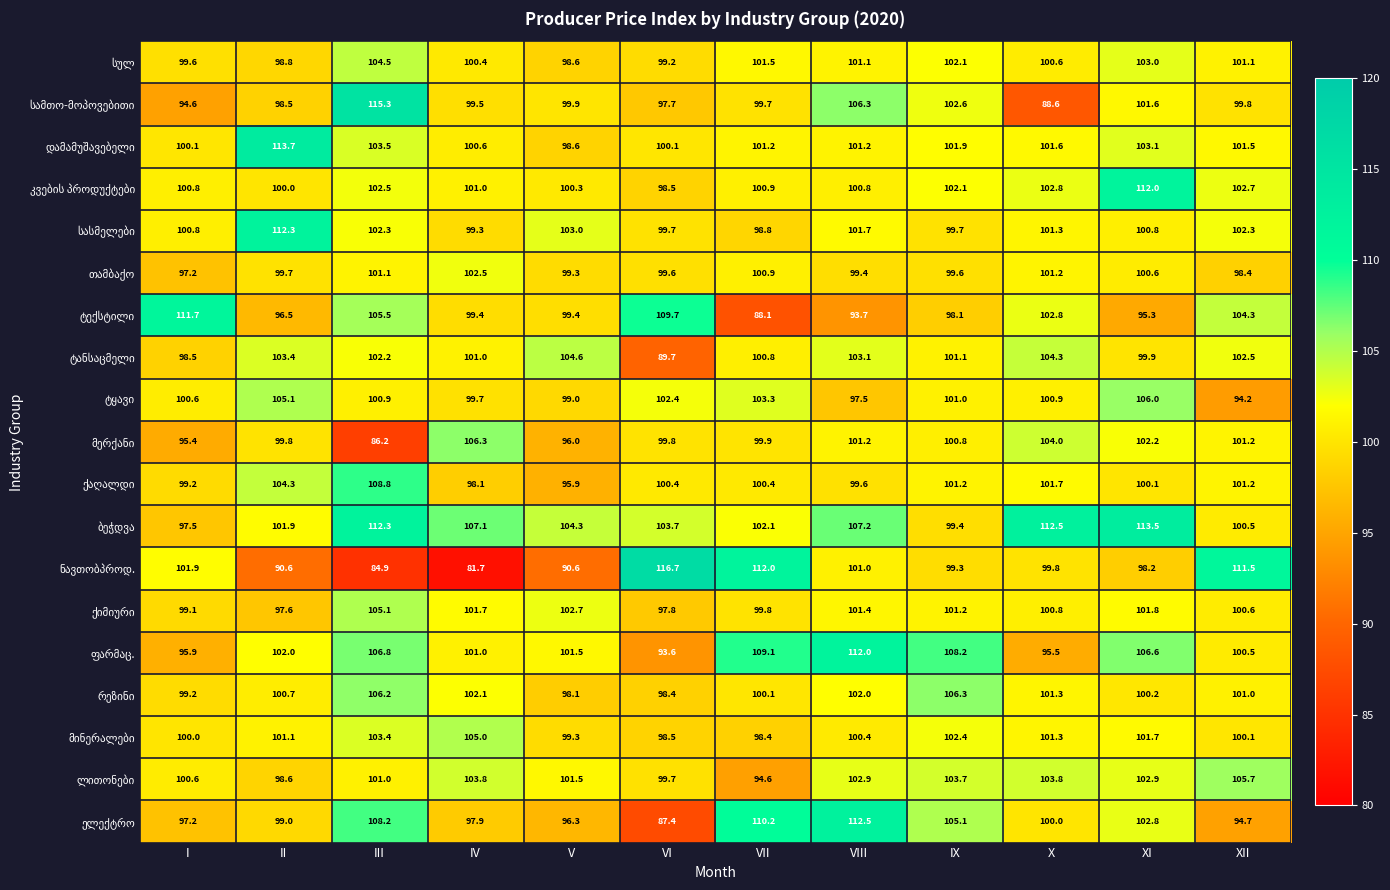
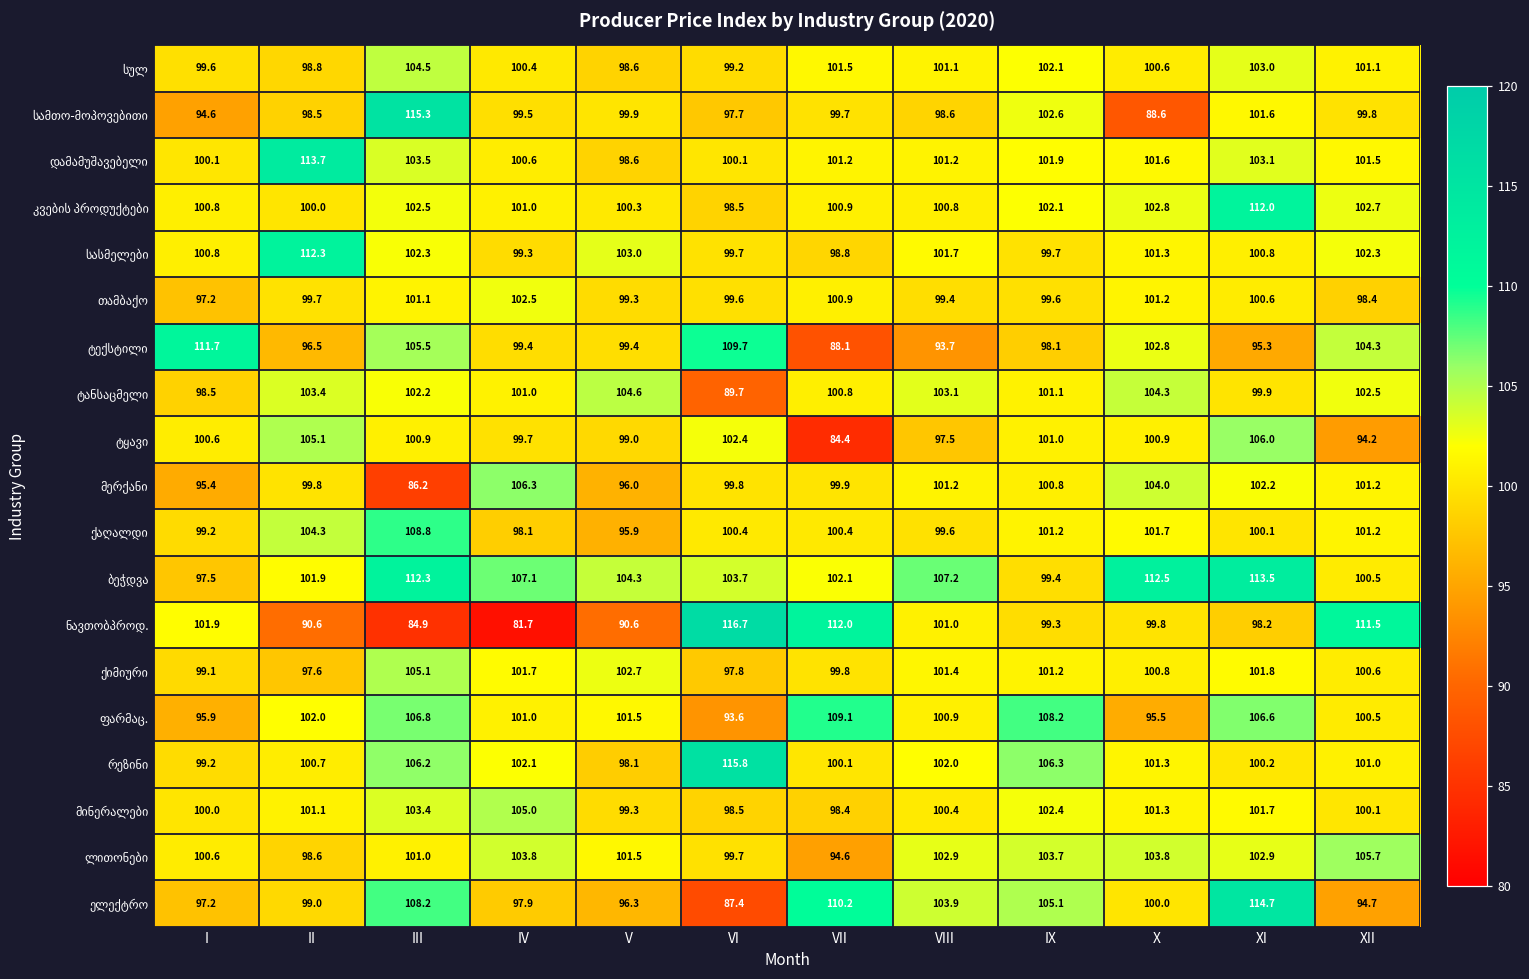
სამთო-მოპოვებითი, VIII: 106.3 -> 98.6
ტყავი, VII: 103.3 -> 84.4
ფარმაც., VIII: 112.0 -> 100.9
რეზინი, VI: 98.4 -> 115.8
ელექტრო, VIII: 112.5 -> 103.9
ელექტრო, XI: 102.8 -> 114.7
